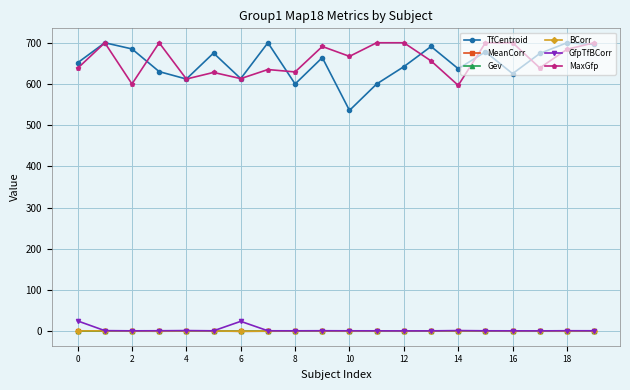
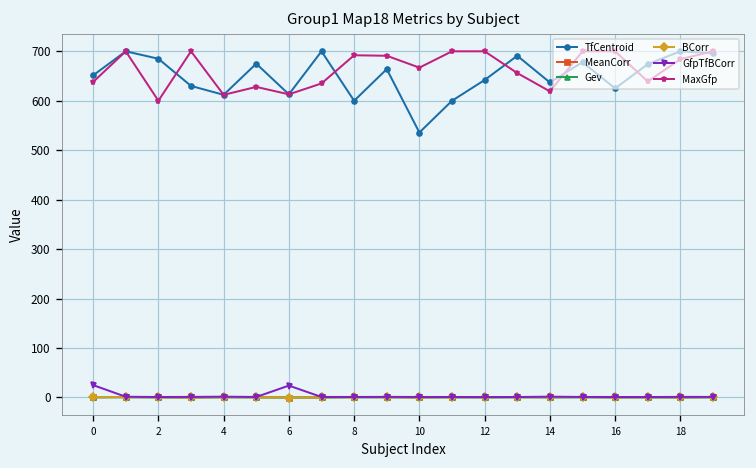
MaxGfp, 8: 630 -> 690
MaxGfp, 14: 600 -> 620
